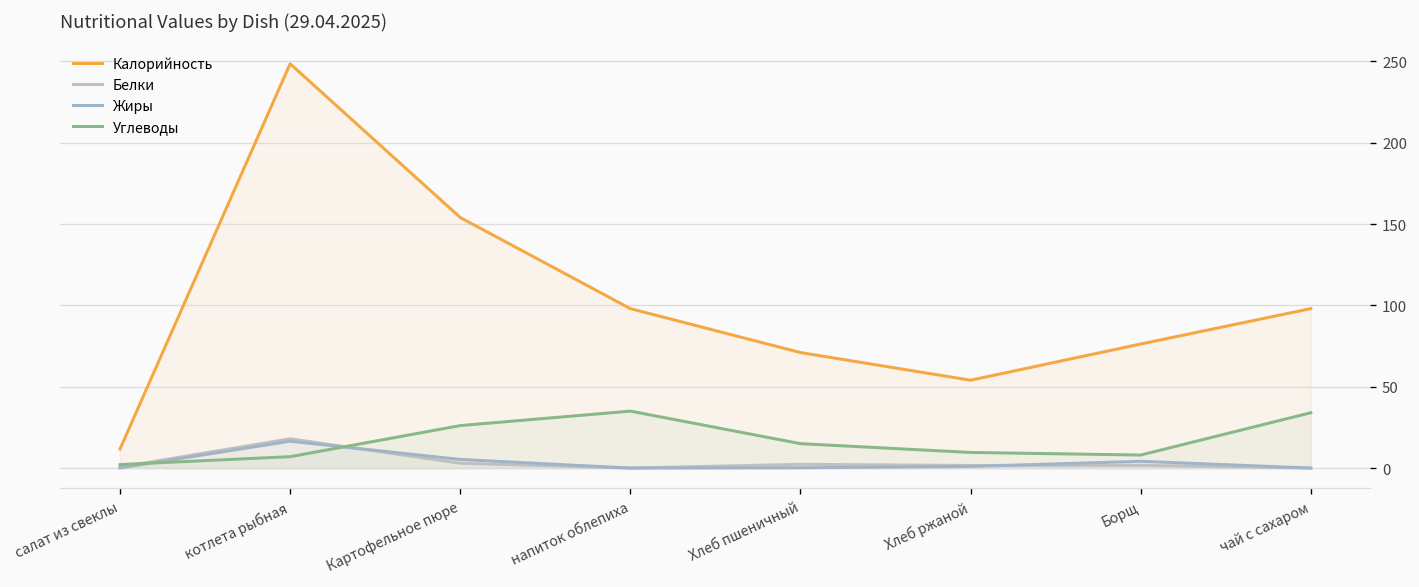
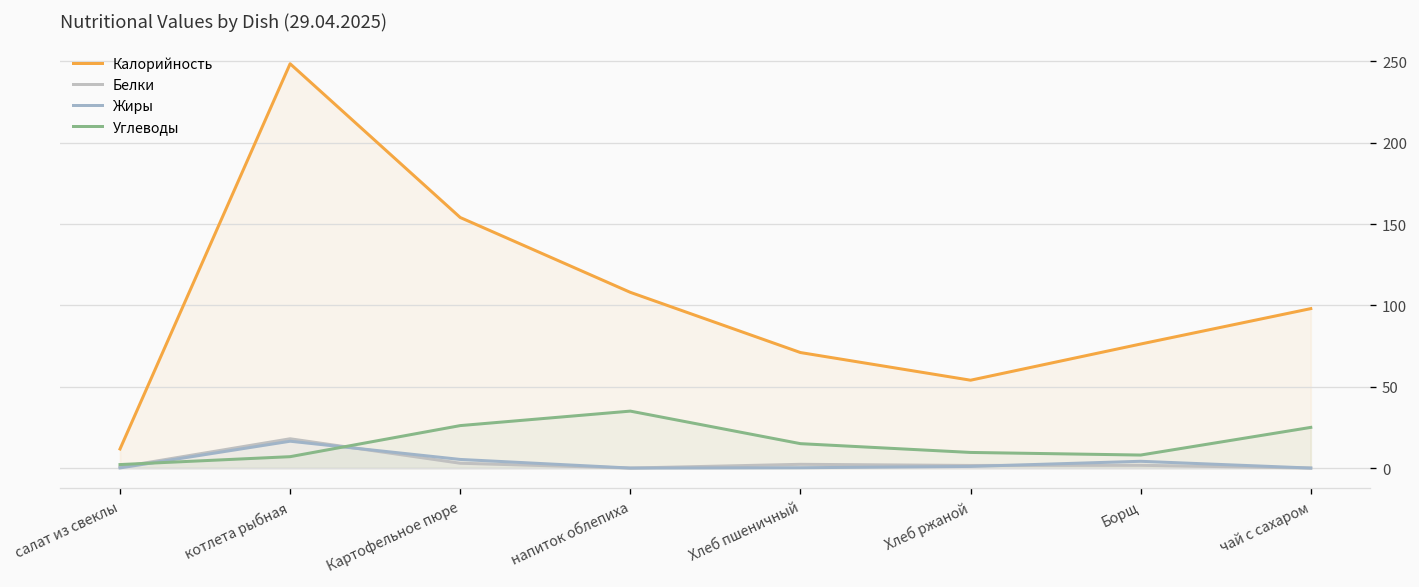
Калорийность, напиток облепиха: 98 -> 108
Углеводы, чай с сахаром: 34 -> 25
